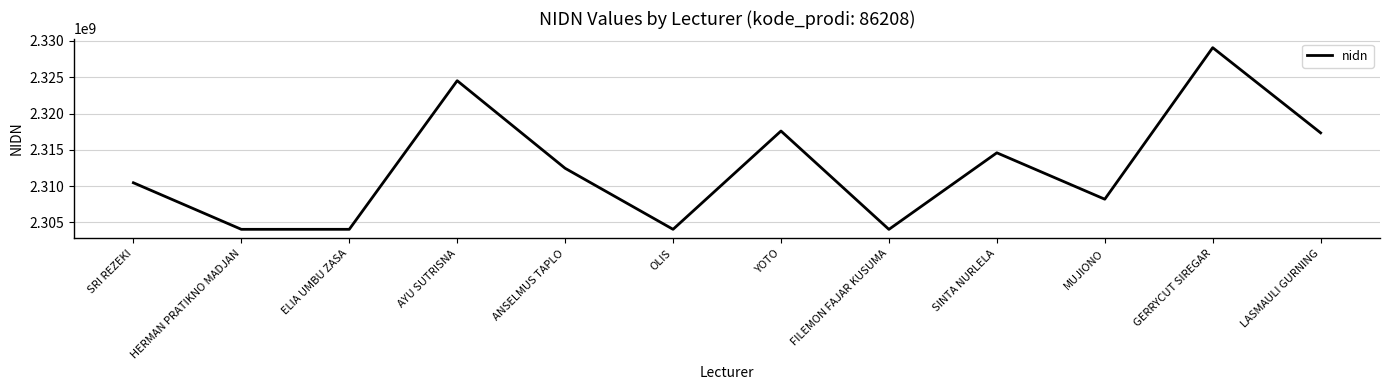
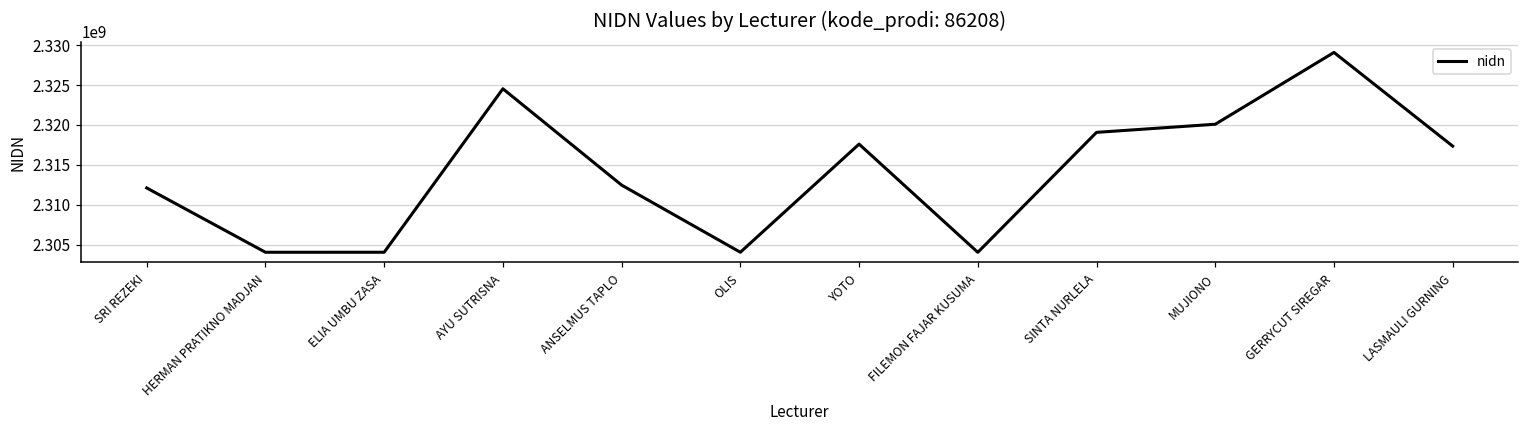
SRI REZEKI: 2310000000 -> 2312000000
SINTA NURLELA: 2315000000 -> 2319000000
MUJIONO: 2308000000 -> 2320000000
